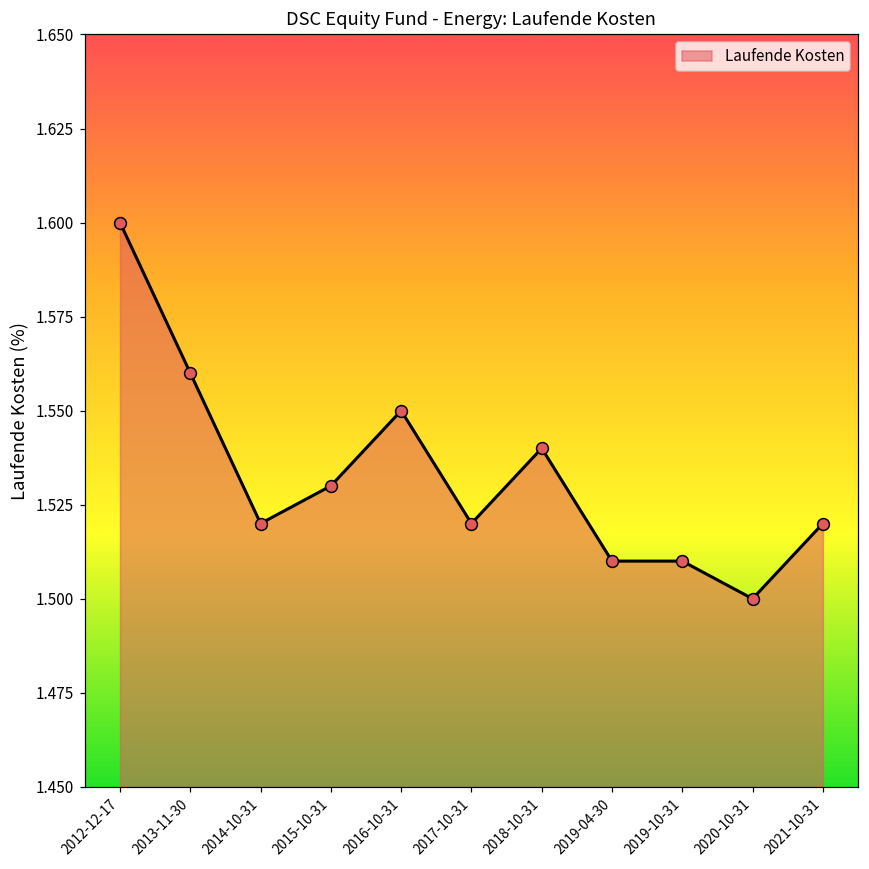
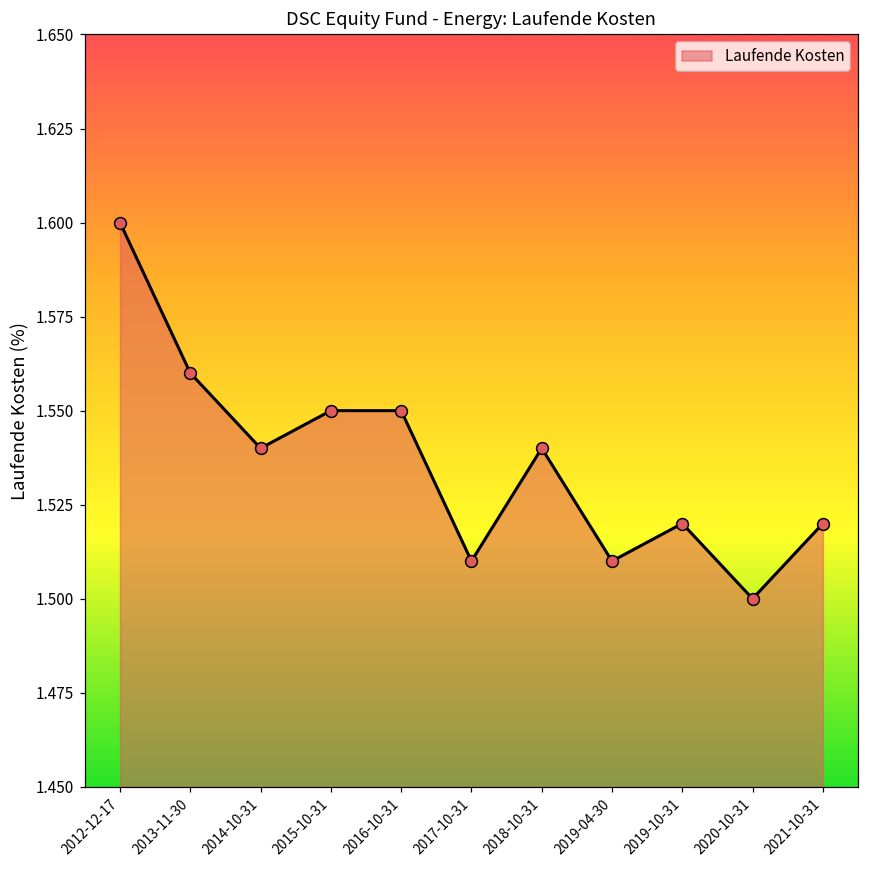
2014-10-31: 1.52 -> 1.54
2015-10-31: 1.53 -> 1.55
2017-10-31: 1.52 -> 1.51
2019-10-31: 1.51 -> 1.52
